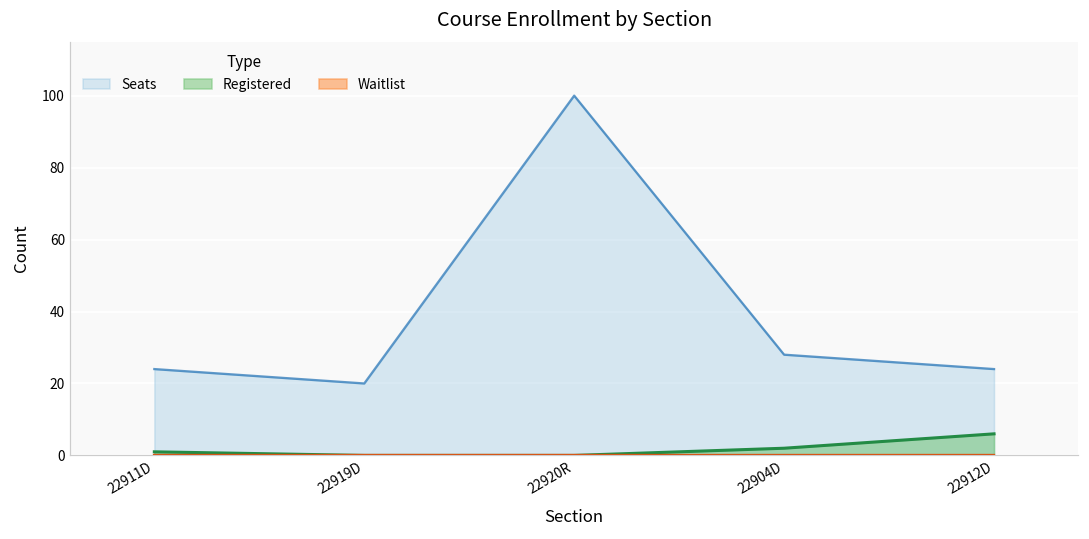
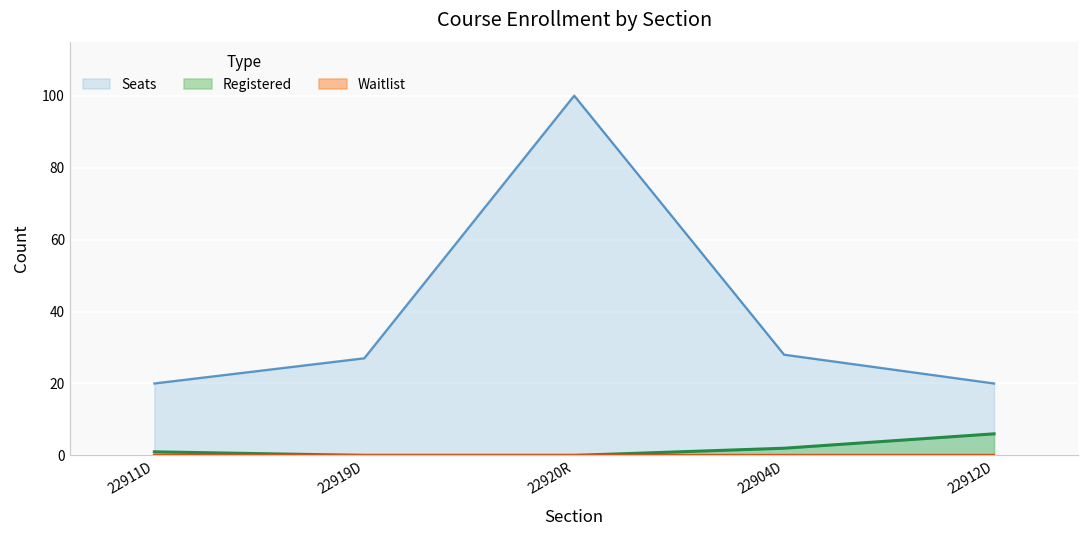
Seats, 22911D: 24 -> 20
Seats, 22919D: 20 -> 27
Seats, 22912D: 24 -> 20
